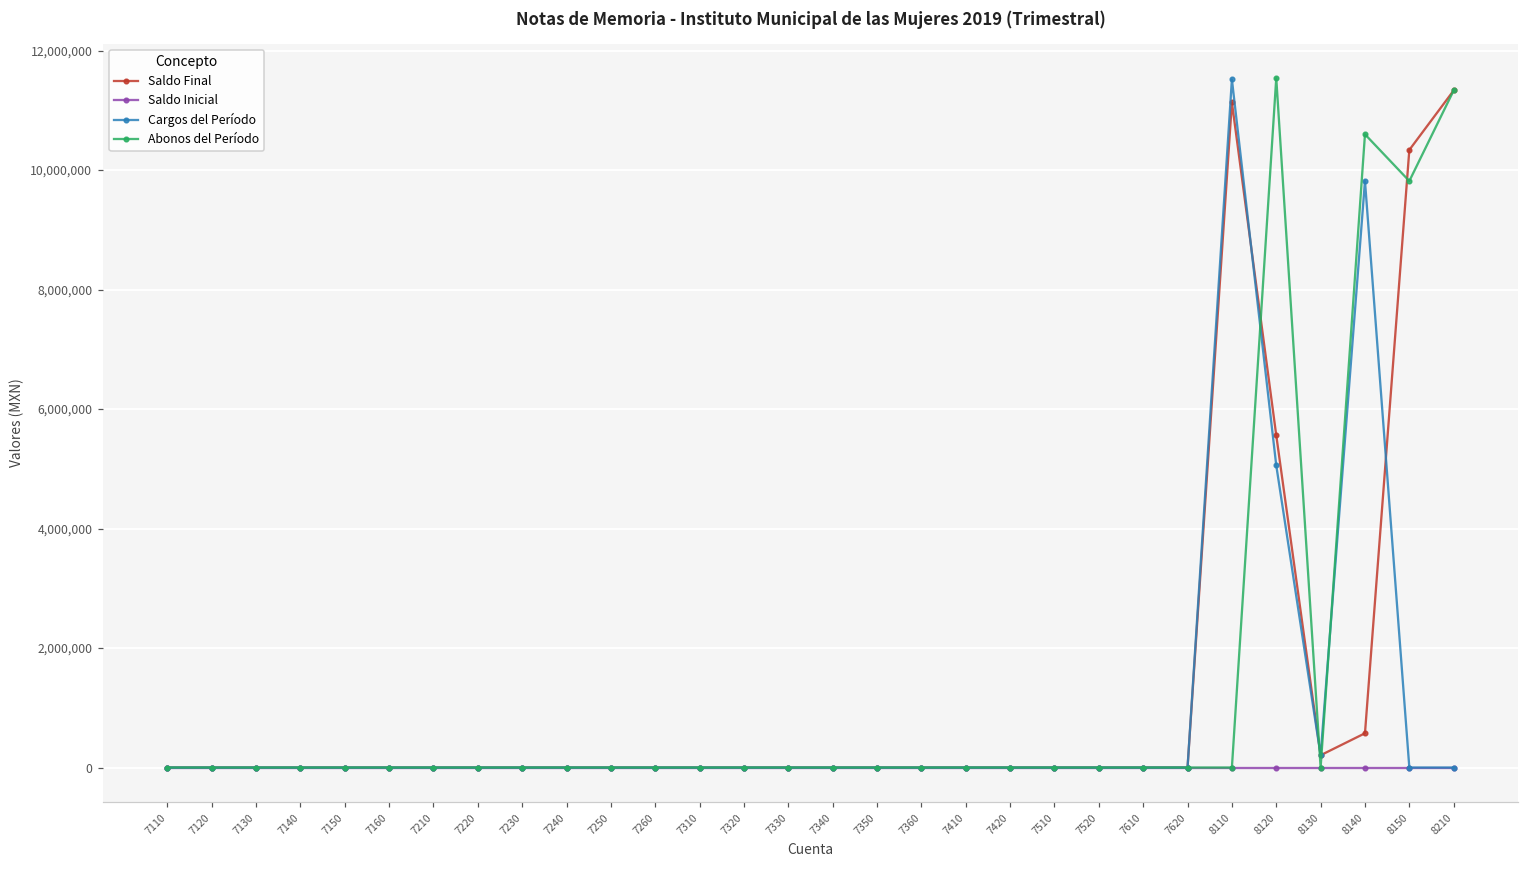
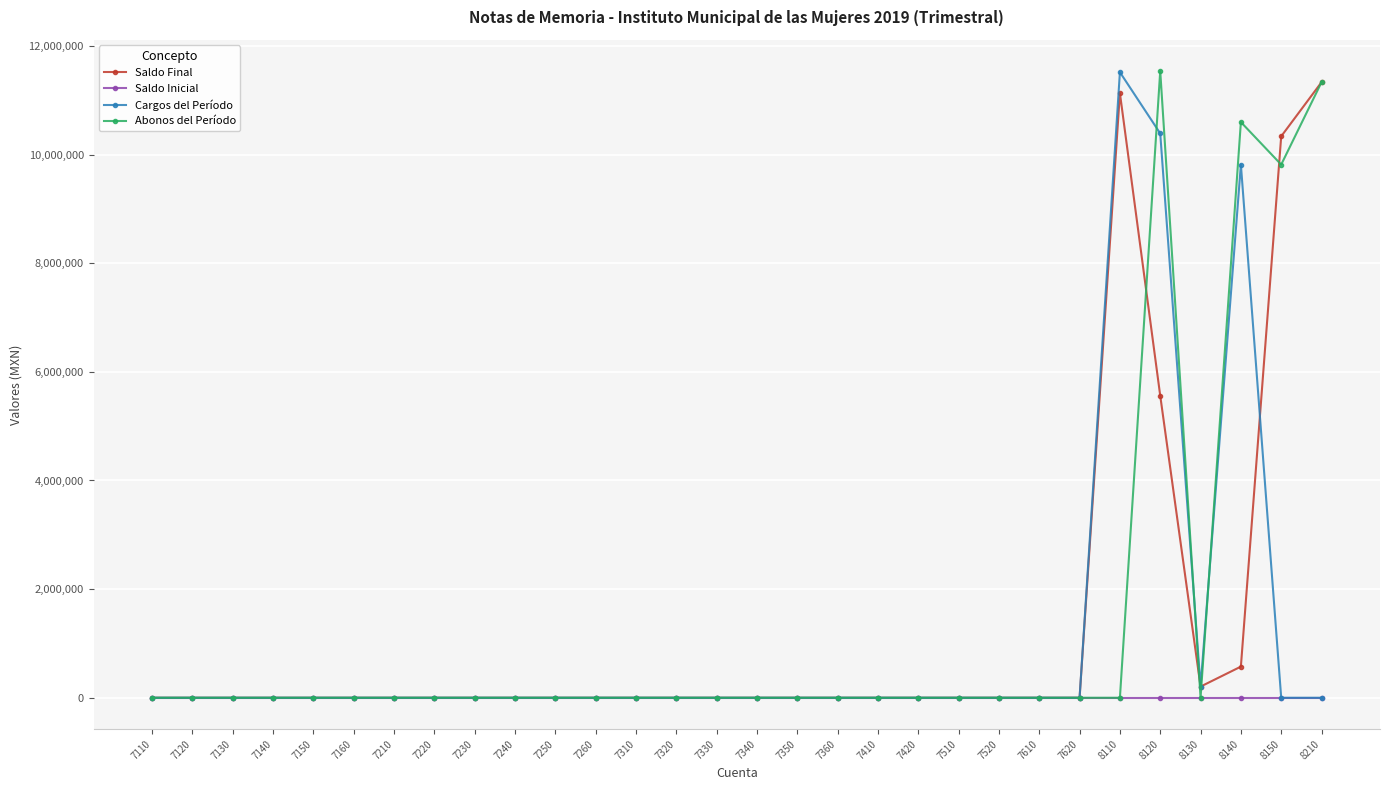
Cargos del Período, 8120: 5,100,000 -> 10,400,000
